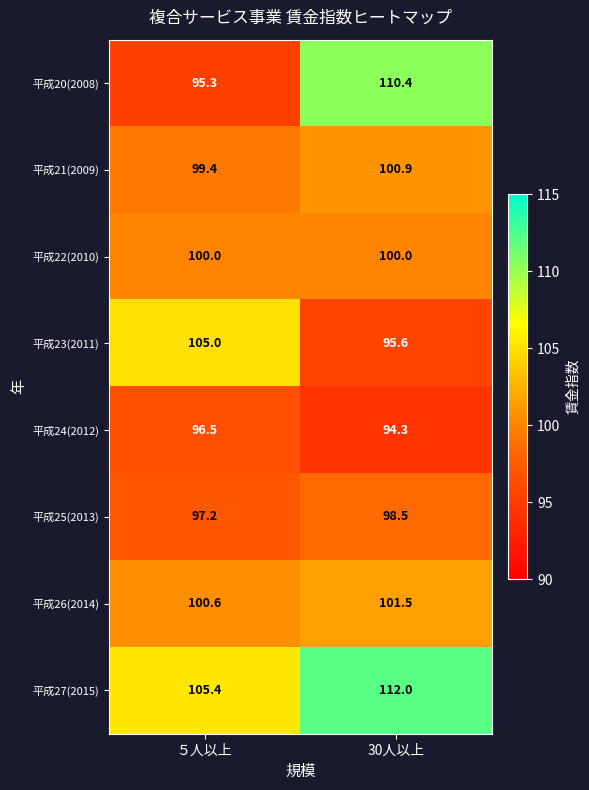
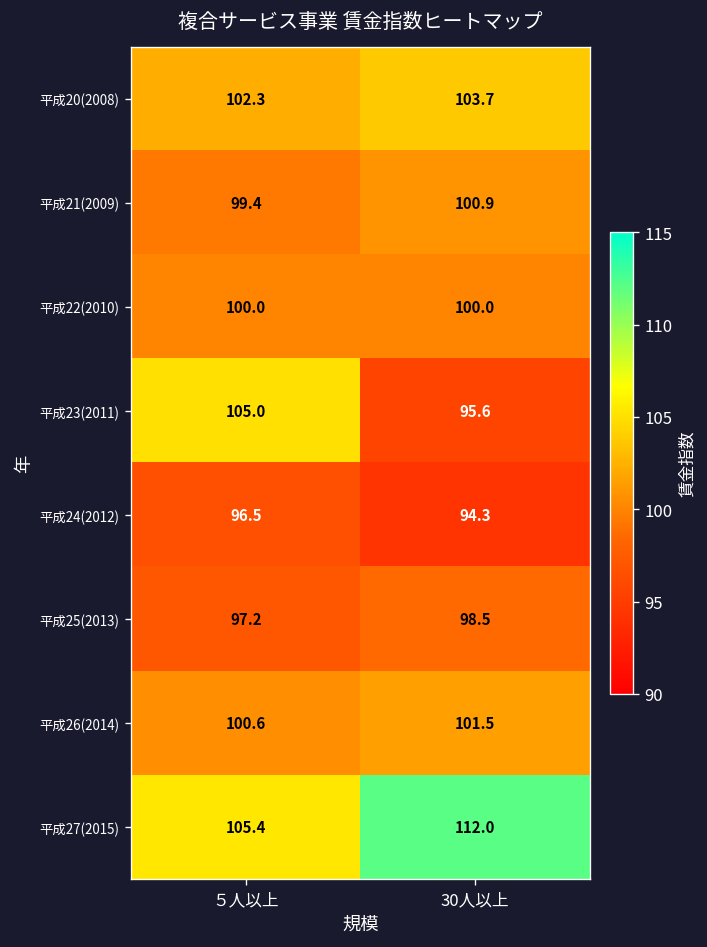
平成20(2008), ５人以上: 95.3 -> 102.3
平成20(2008), 30人以上: 110.4 -> 103.7
